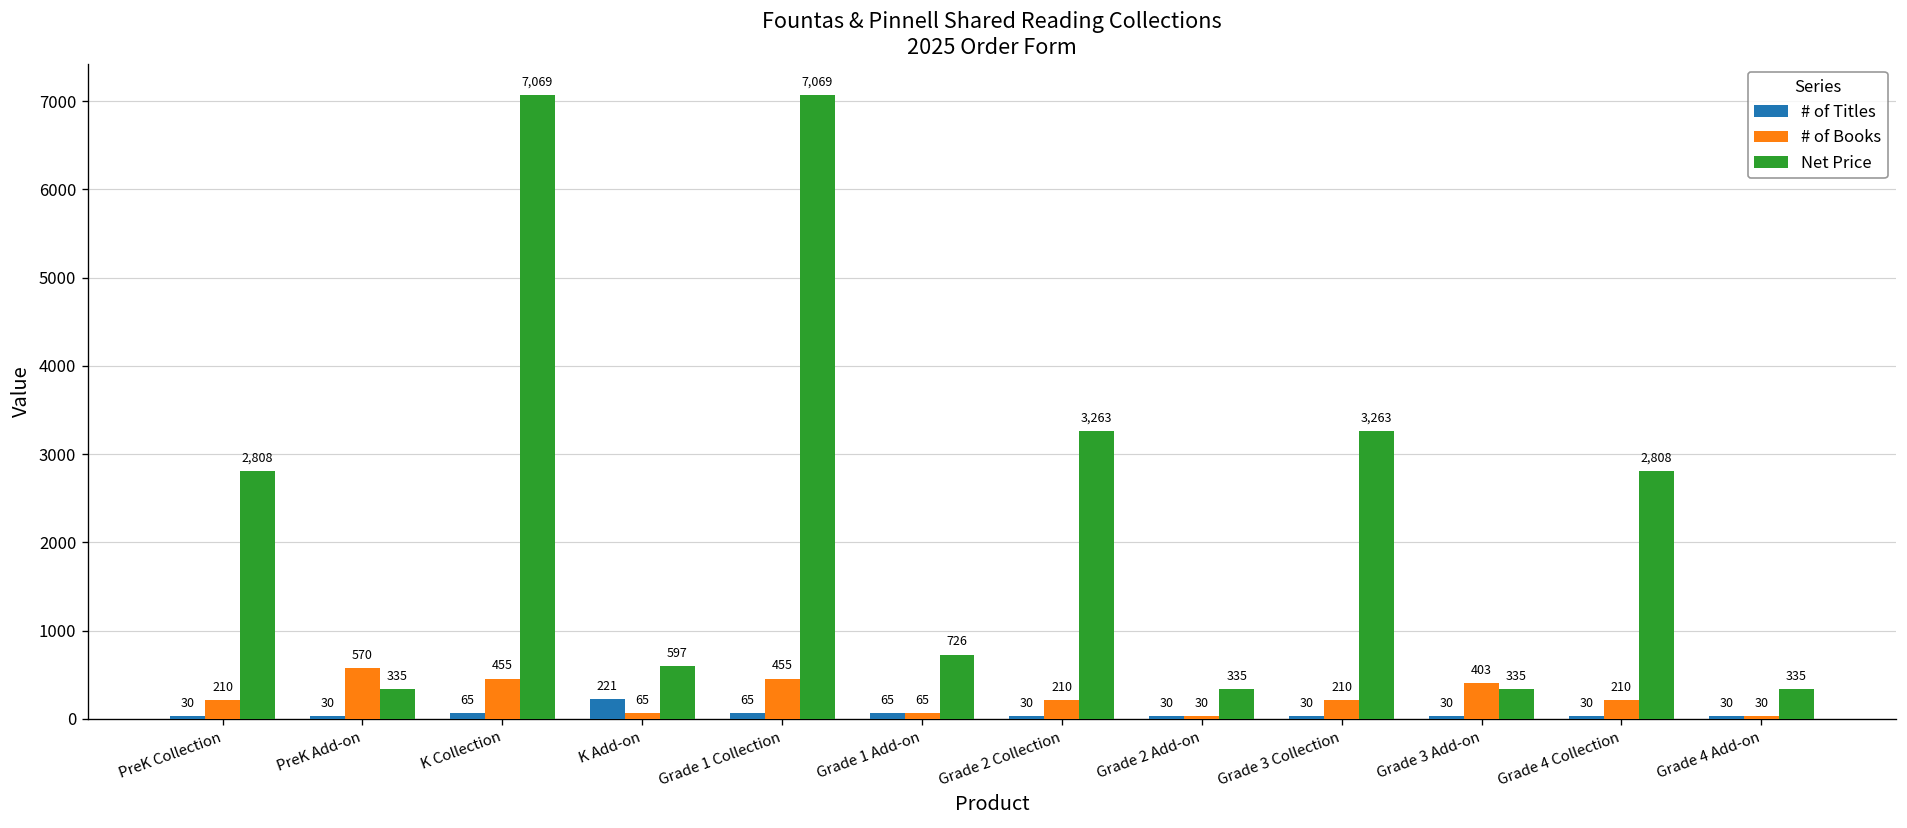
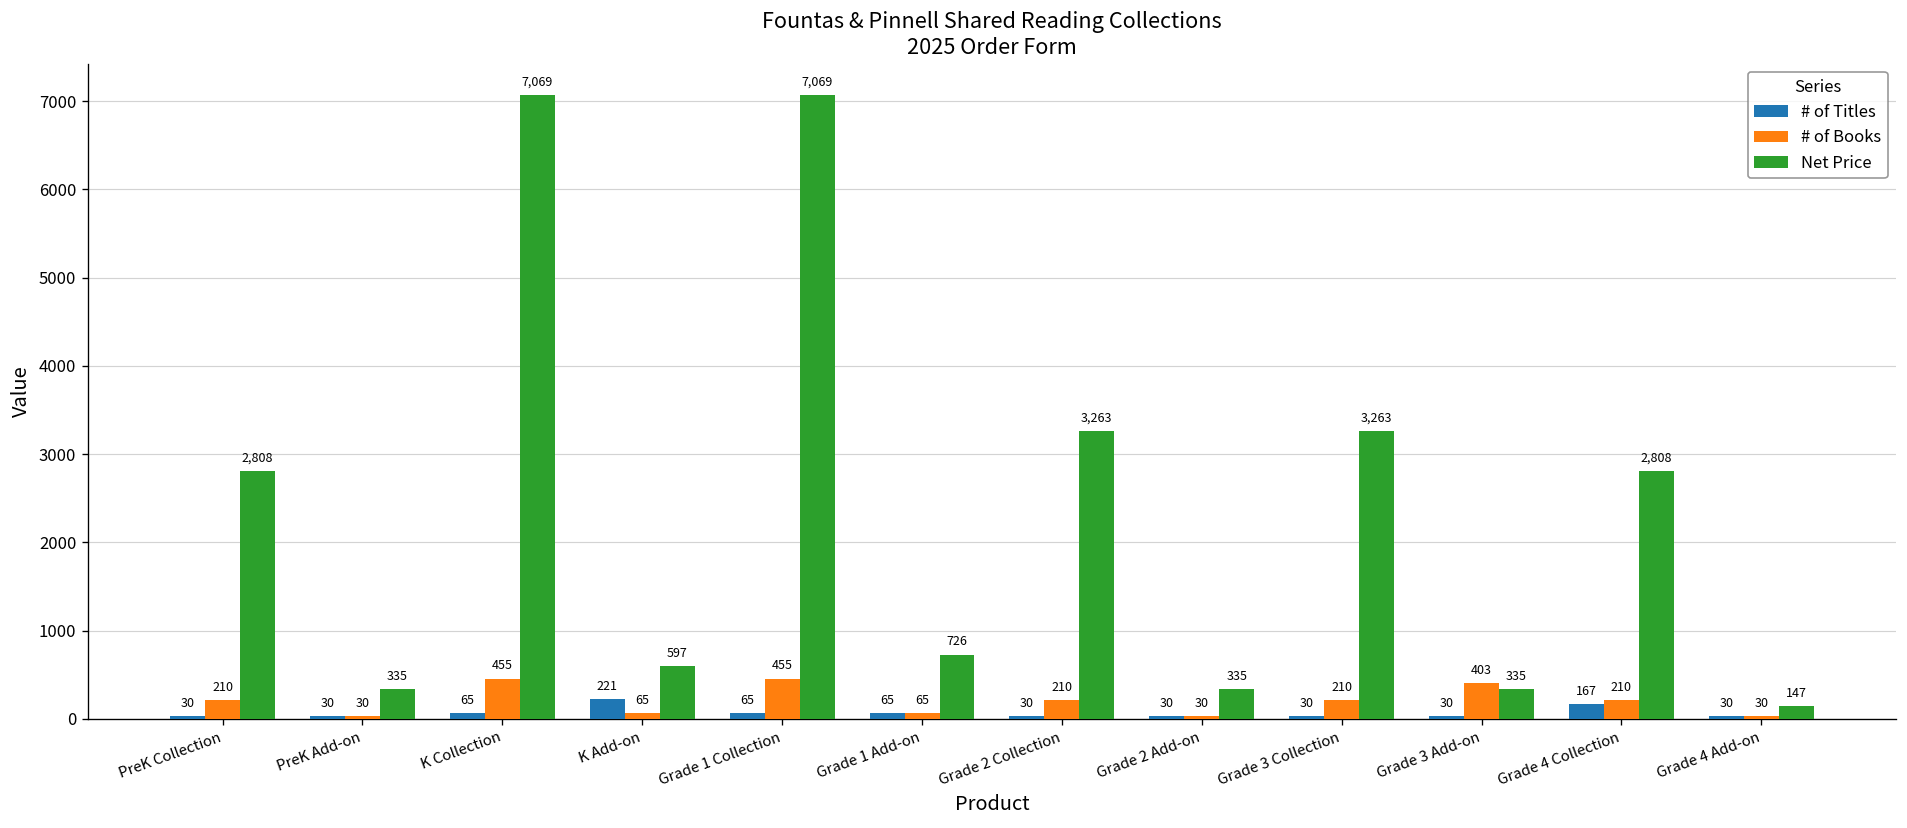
# of Books, PreK Add-on: 570 -> 30
# of Titles, Grade 4 Collection: 30 -> 167
Net Price, Grade 4 Add-on: 335 -> 147
